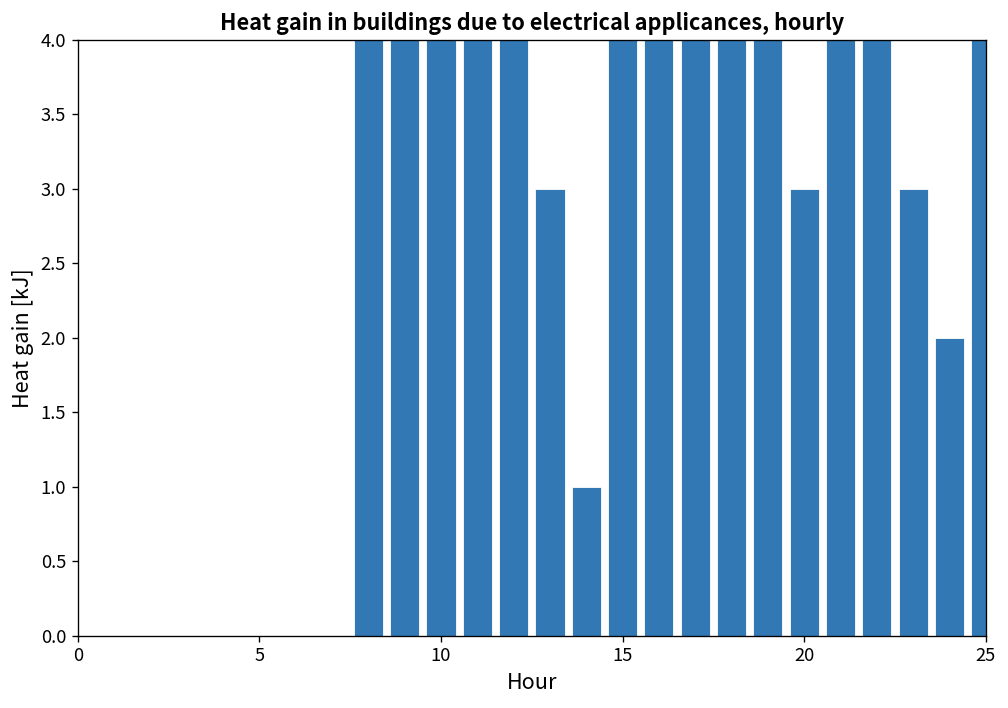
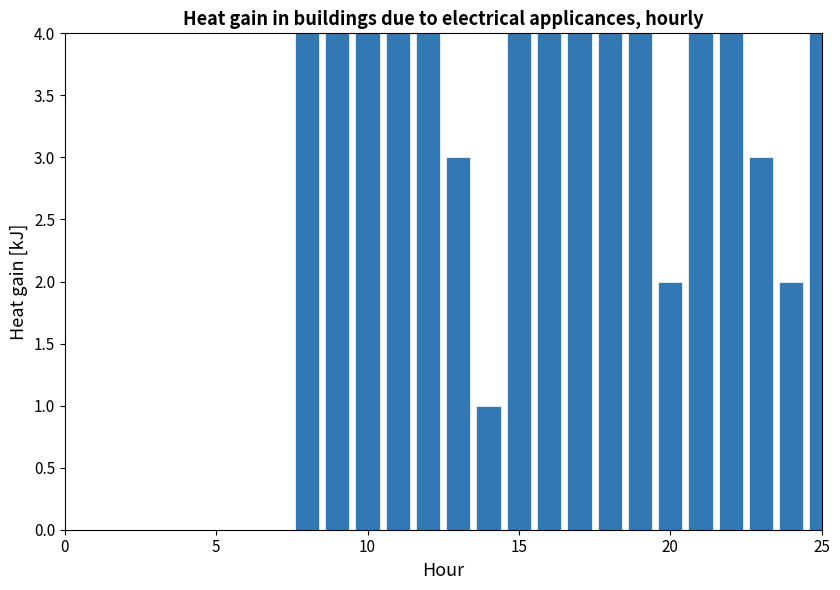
20: 3 -> 2
